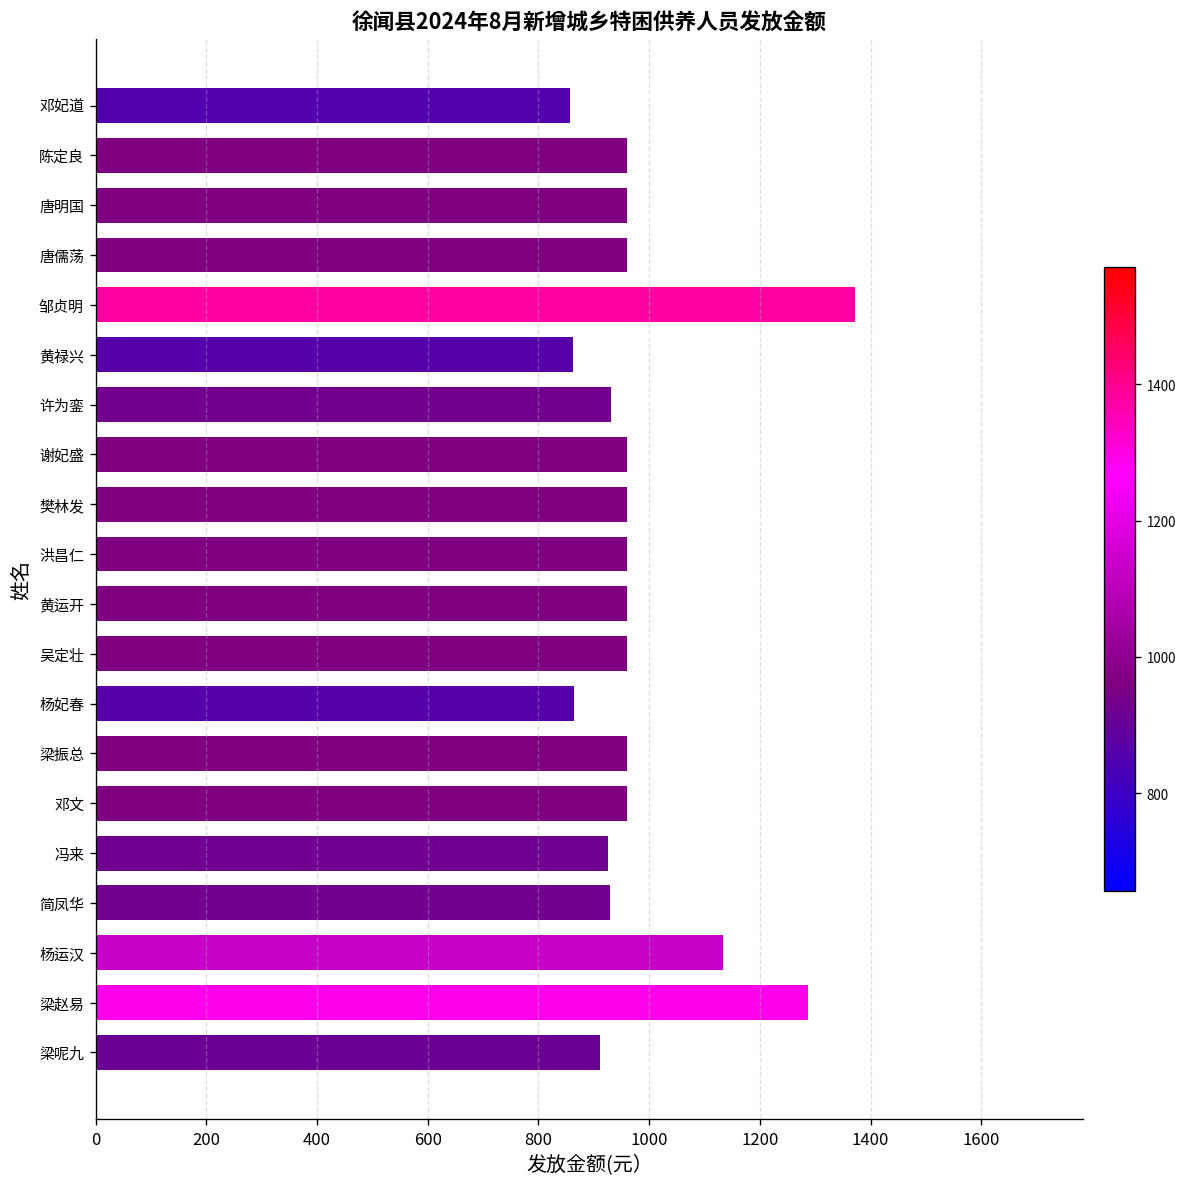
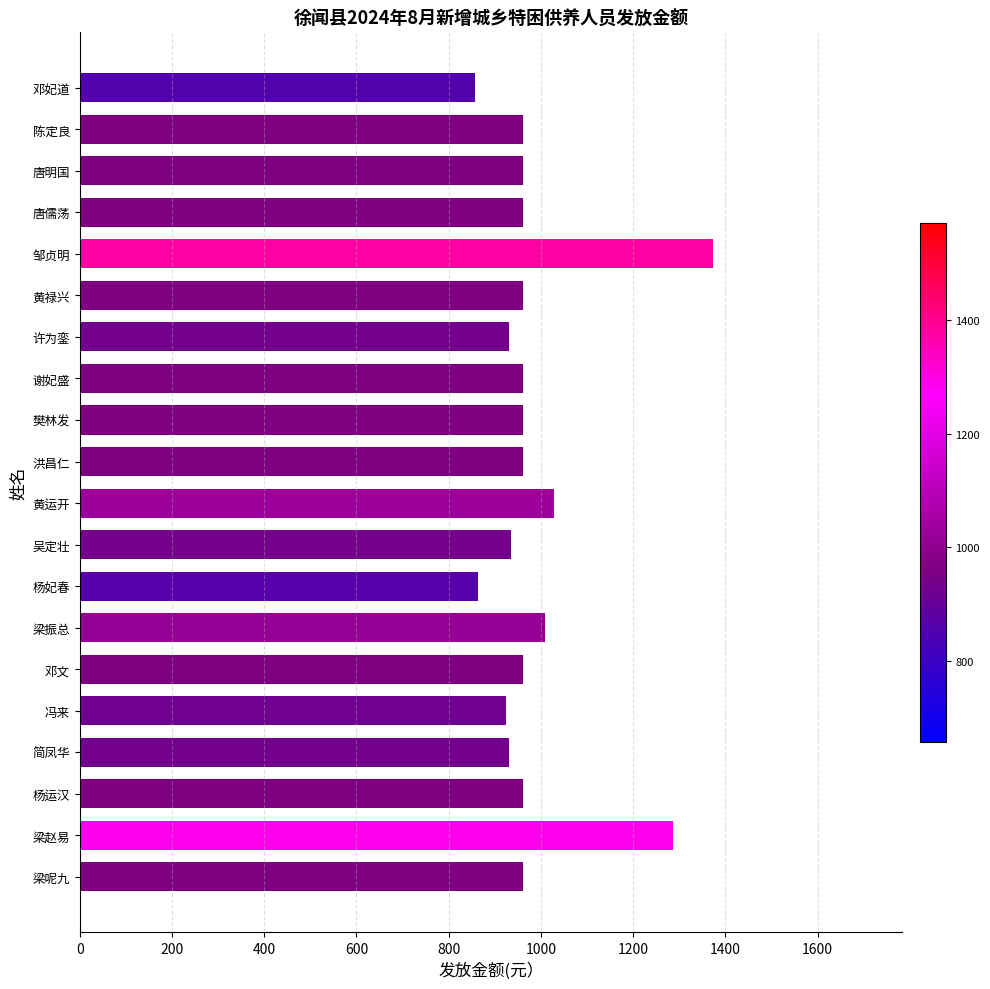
黄禄兴: 860 -> 960
黄运开: 960 -> 1030
吴定壮: 960 -> 940
梁振总: 960 -> 1010
杨运汉: 1130 -> 960
梁呢九: 910 -> 960
